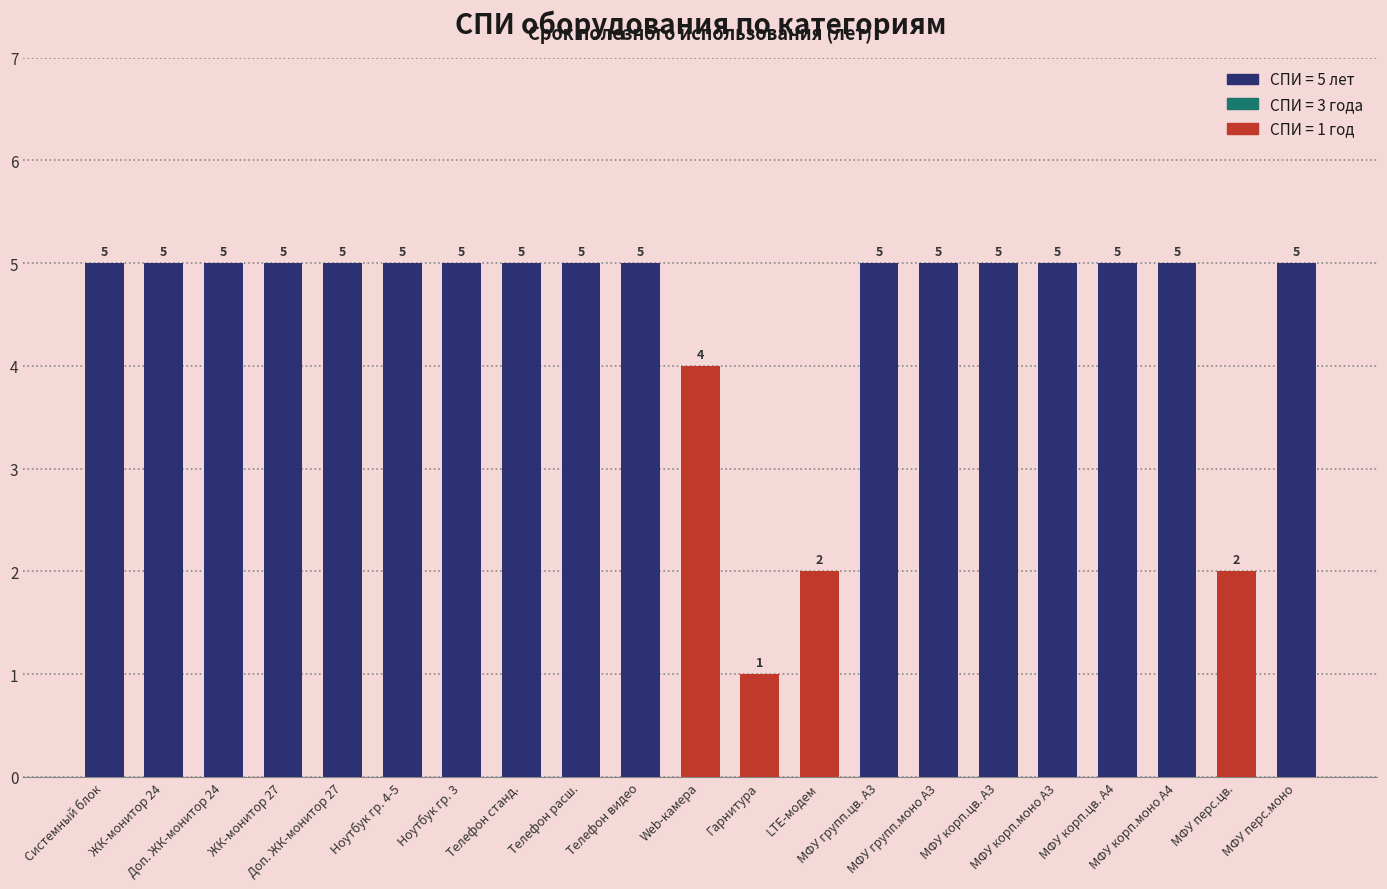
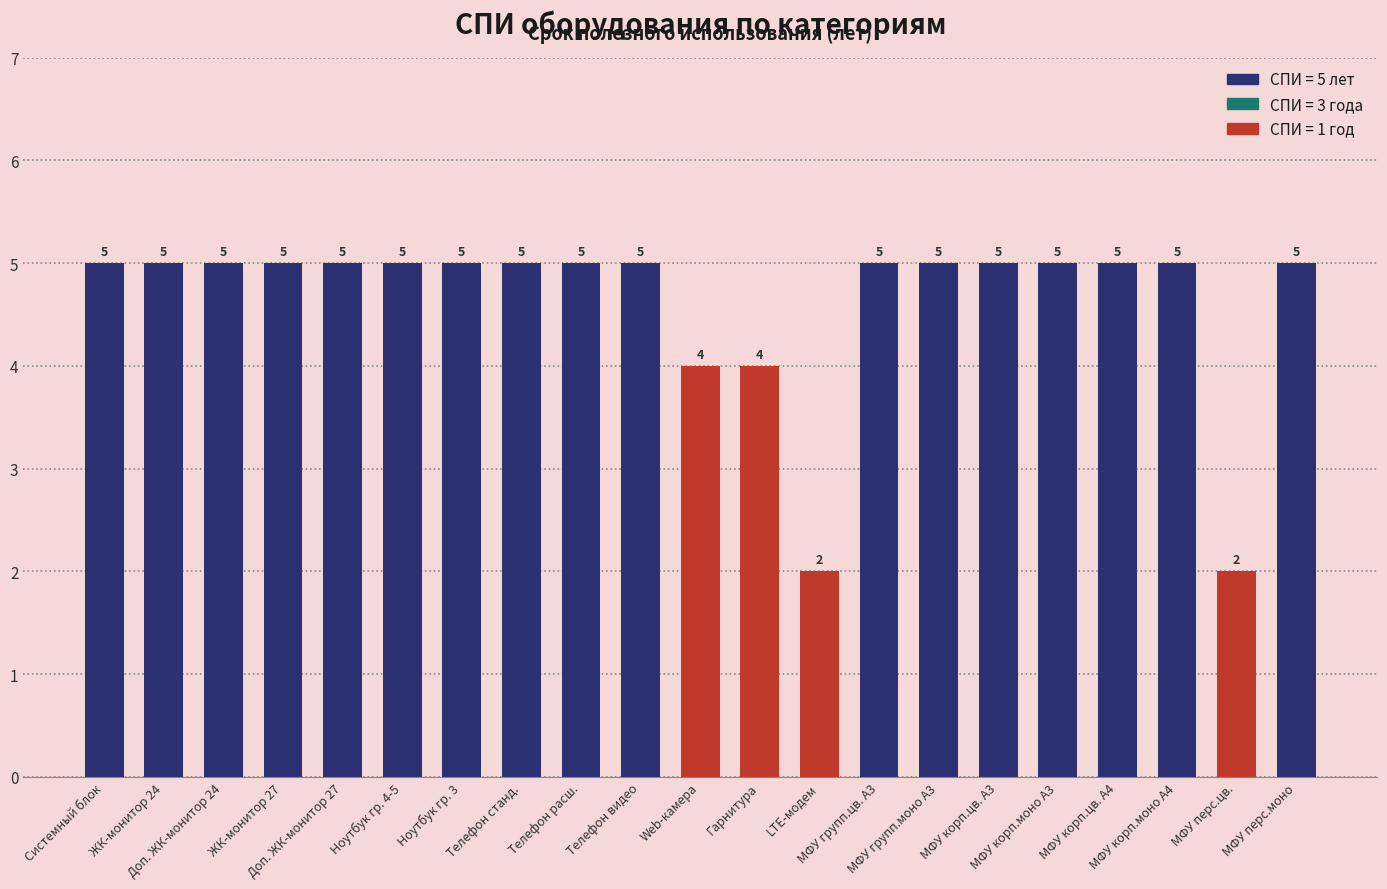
Гарнитура: 1 -> 4
